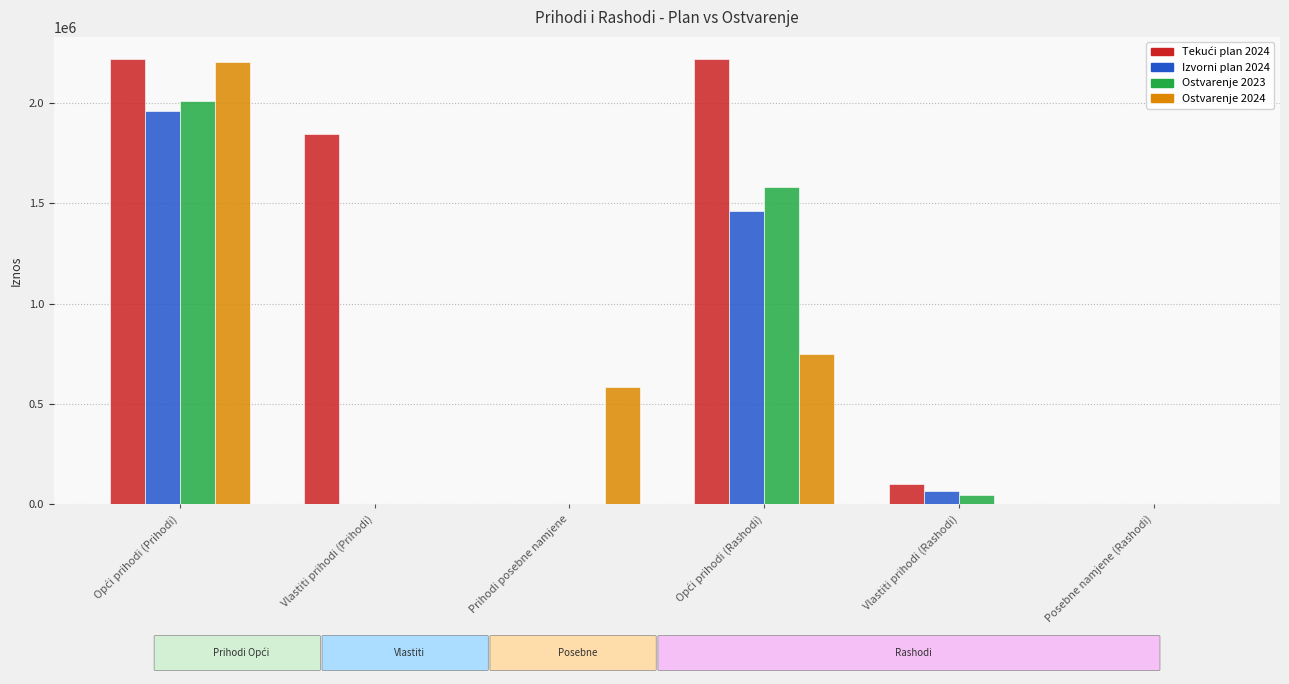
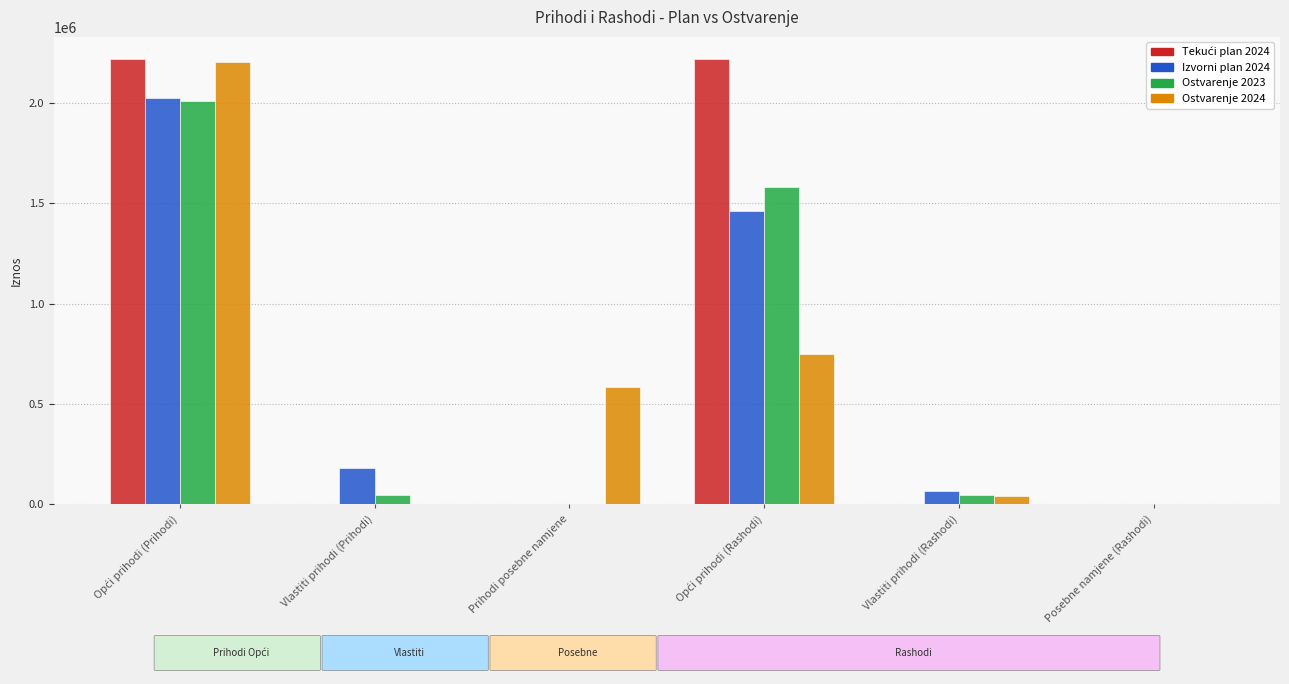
Izvorni plan 2024, Opći prihodi (Prihodi): 1960000 -> 2020000
Tekući plan 2024, Vlastiti prihodi (Prihodi): 1850000 -> 0
Izvorni plan 2024, Vlastiti prihodi (Prihodi): 0 -> 180000
Ostvarenje 2023, Vlastiti prihodi (Prihodi): 0 -> 50000
Tekući plan 2024, Vlastiti prihodi (Rashodi): 100000 -> 0
Ostvarenje 2024, Vlastiti prihodi (Rashodi): 0 -> 40000
